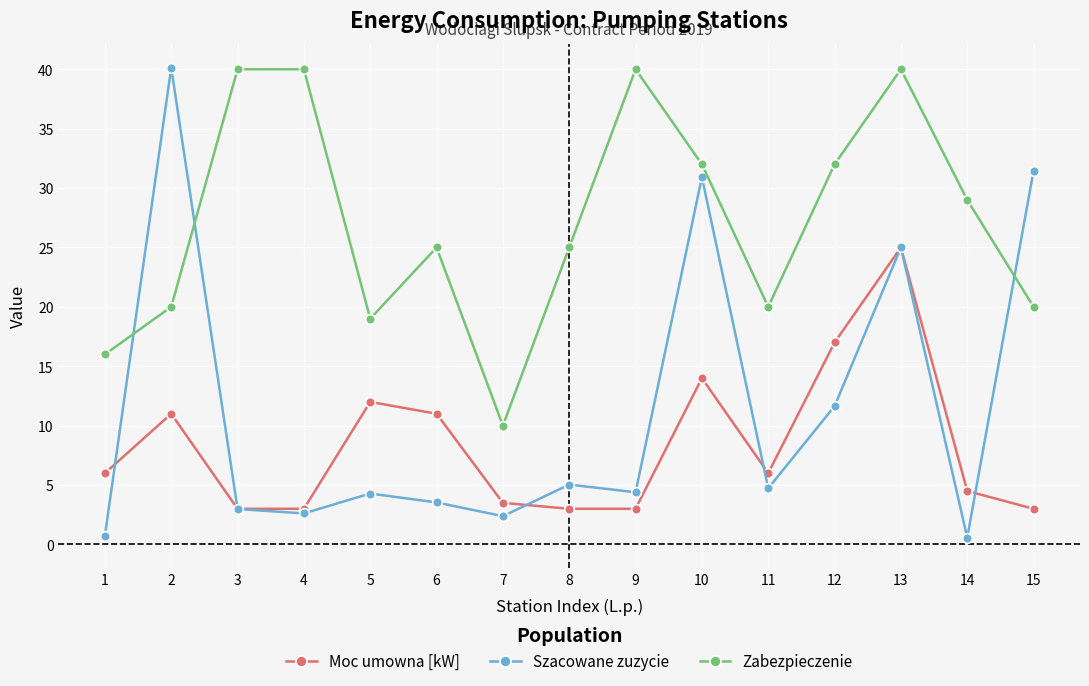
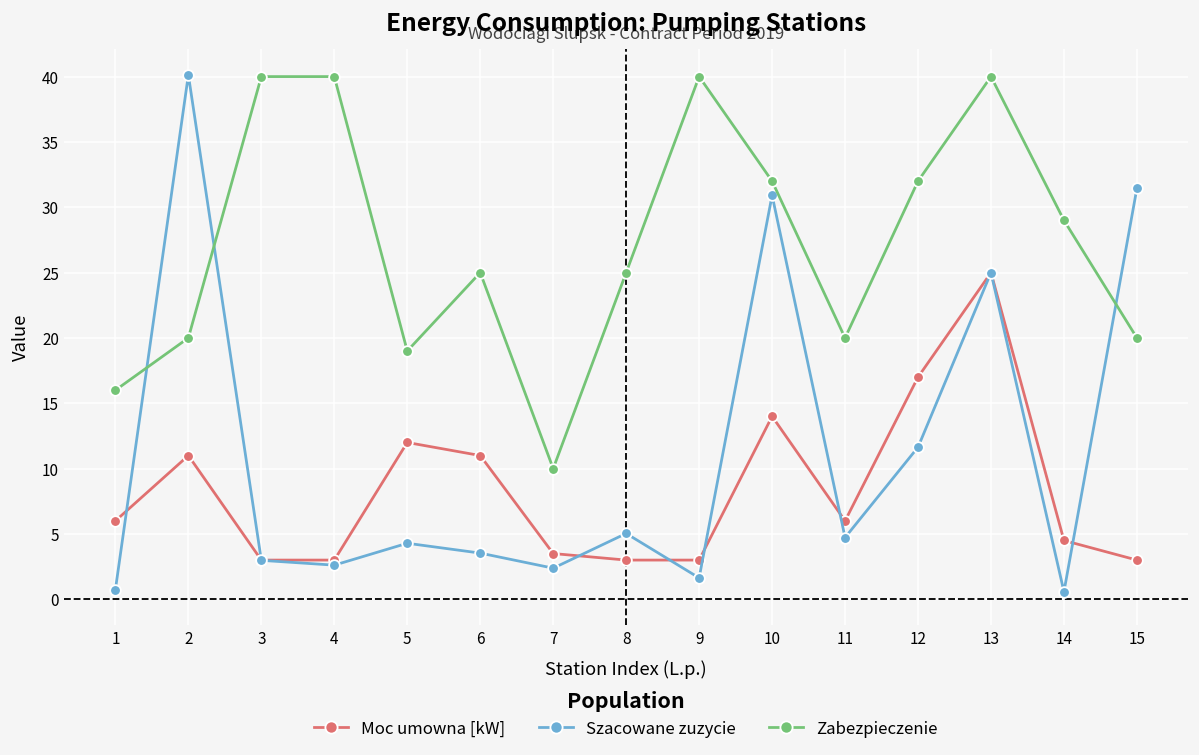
Szacowane zuzycie, 9: 4.4 -> 1.6
